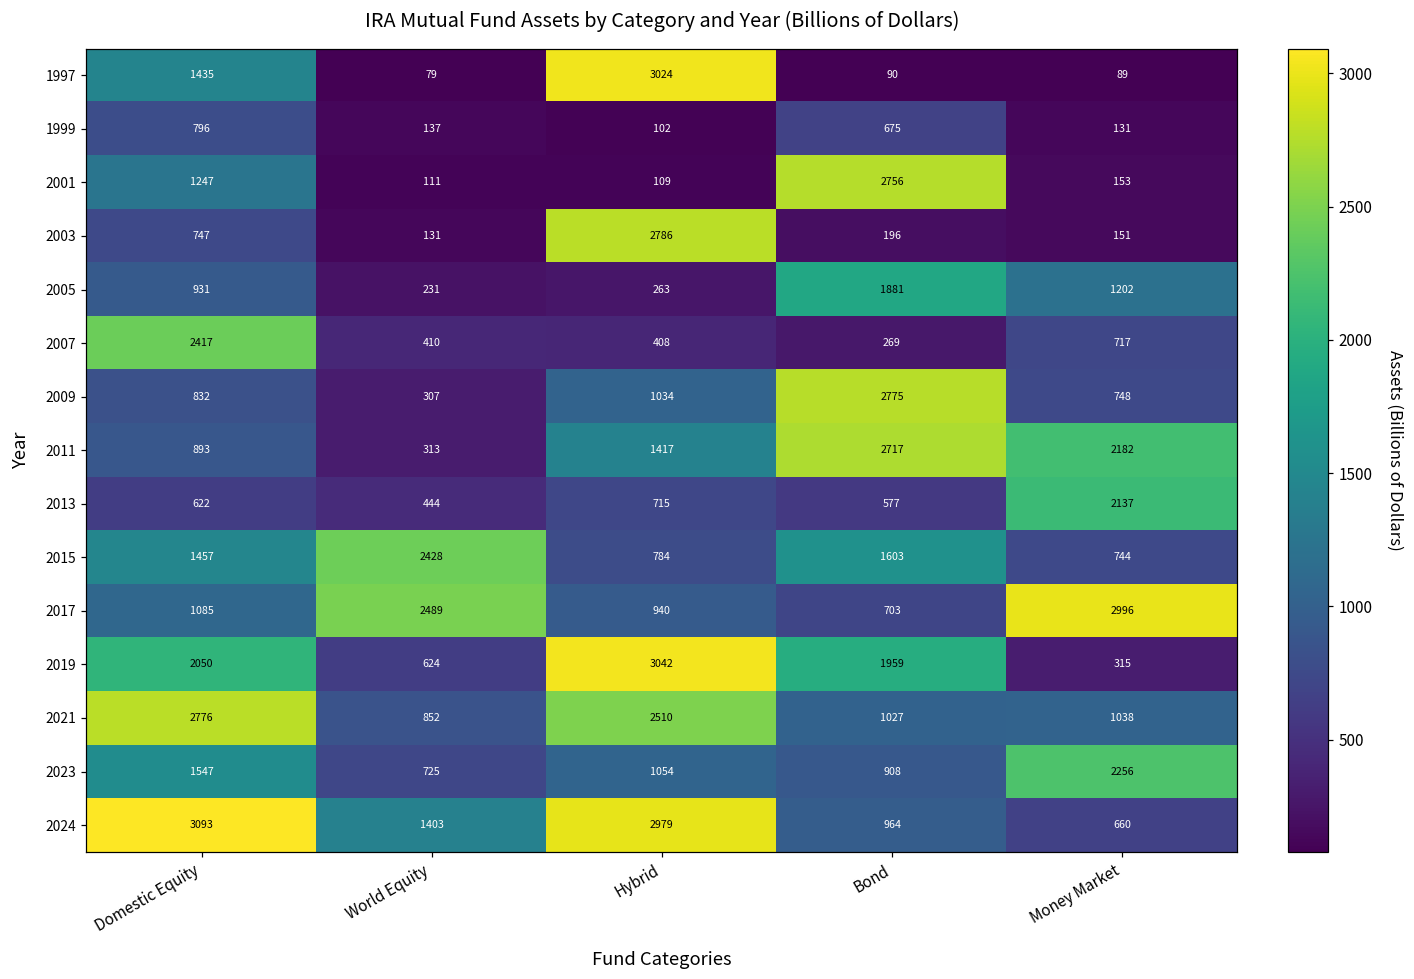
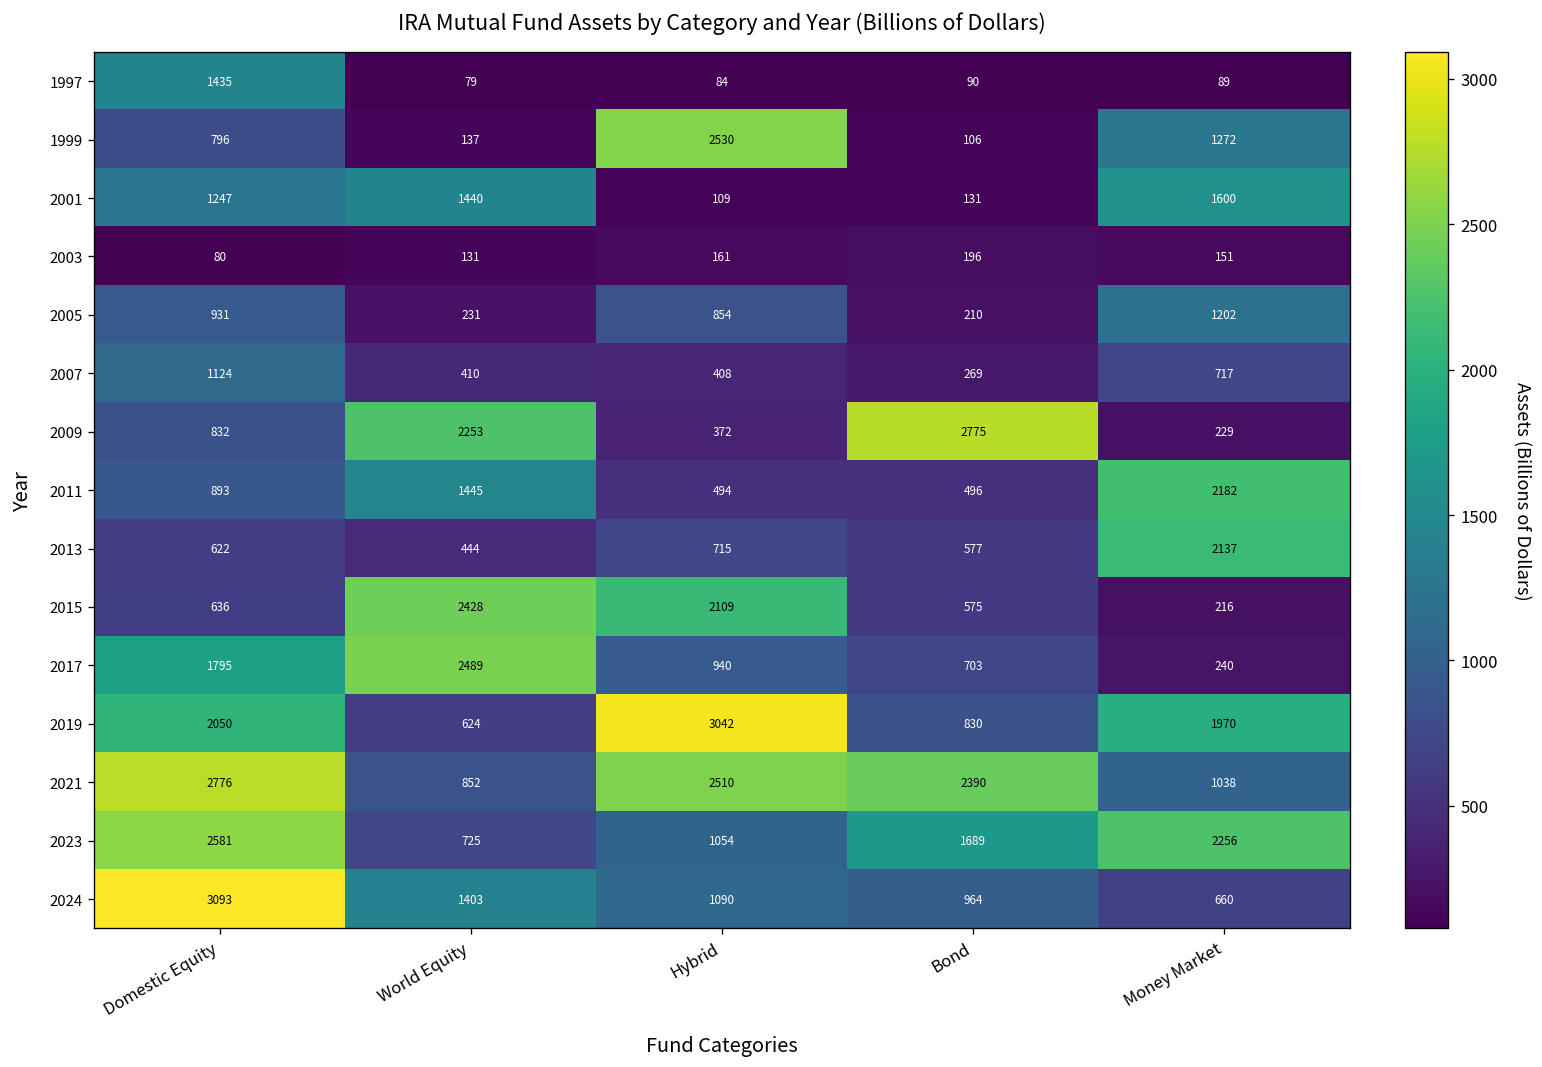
1997, Hybrid: 3024 -> 84
1999, Hybrid: 102 -> 2530
1999, Bond: 675 -> 106
1999, Money Market: 131 -> 1272
2001, World Equity: 111 -> 1440
2001, Bond: 2756 -> 131
2001, Money Market: 153 -> 1600
2003, Domestic Equity: 747 -> 80
2003, Hybrid: 2786 -> 161
2005, Hybrid: 263 -> 854
2005, Bond: 1881 -> 210
2007, Domestic Equity: 2417 -> 1124
2009, World Equity: 307 -> 2253
2009, Hybrid: 1034 -> 372
2009, Money Market: 748 -> 229
2011, World Equity: 313 -> 1445
2011, Hybrid: 1417 -> 494
2011, Bond: 2717 -> 496
2015, Domestic Equity: 1457 -> 636
2015, Hybrid: 784 -> 2109
2015, Bond: 1603 -> 575
2015, Money Market: 744 -> 216
2017, Domestic Equity: 1085 -> 1795
2017, Money Market: 2996 -> 240
2019, Bond: 1959 -> 830
2019, Money Market: 315 -> 1970
2021, Bond: 1027 -> 2390
2023, Domestic Equity: 1547 -> 2581
2023, Bond: 908 -> 1689
2024, Hybrid: 2979 -> 1090
